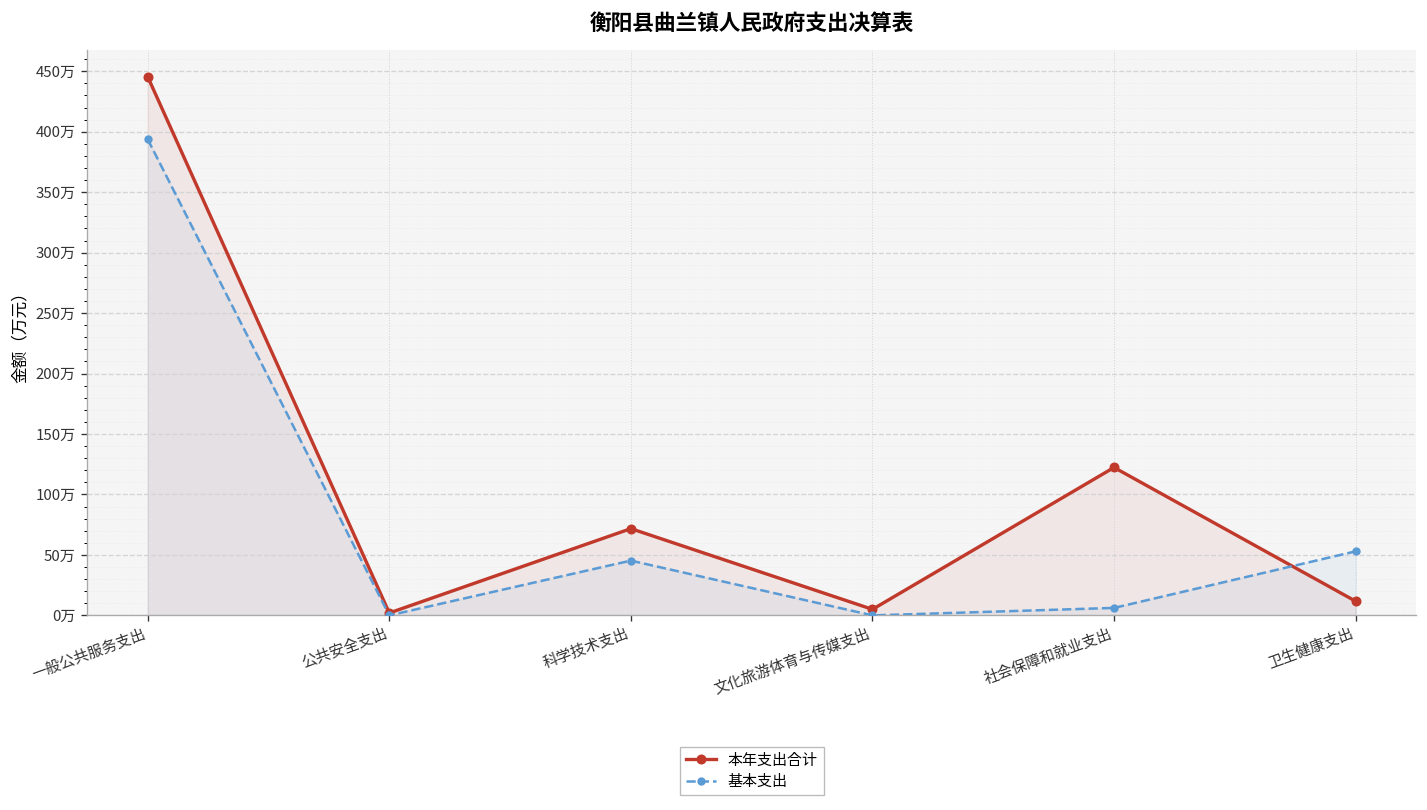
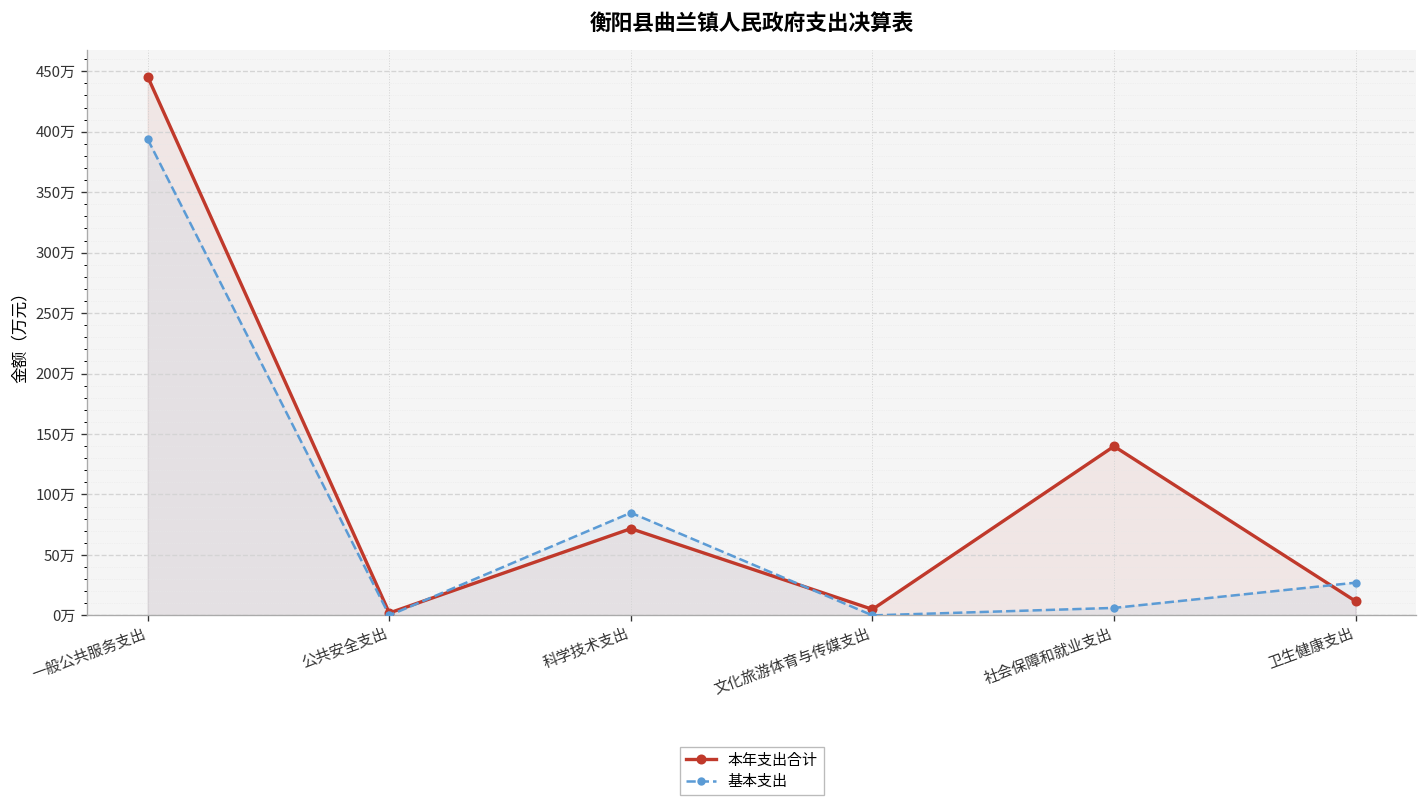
基本支出, 科学技术支出: 45万 -> 85万
本年支出合计, 社会保障和就业支出: 122万 -> 140万
基本支出, 卫生健康支出: 53万 -> 27万
